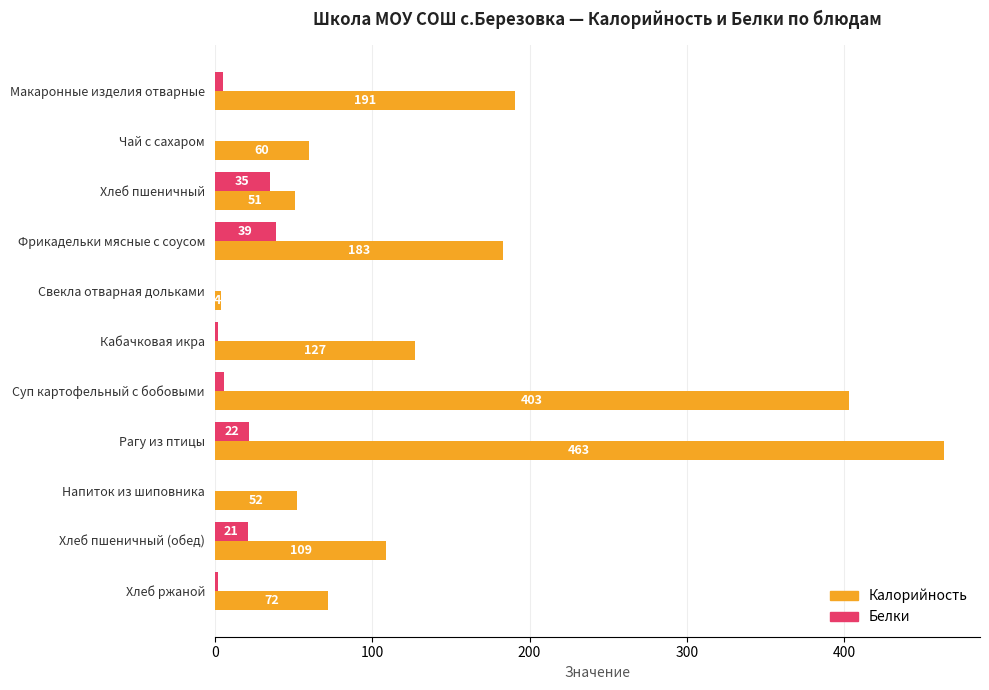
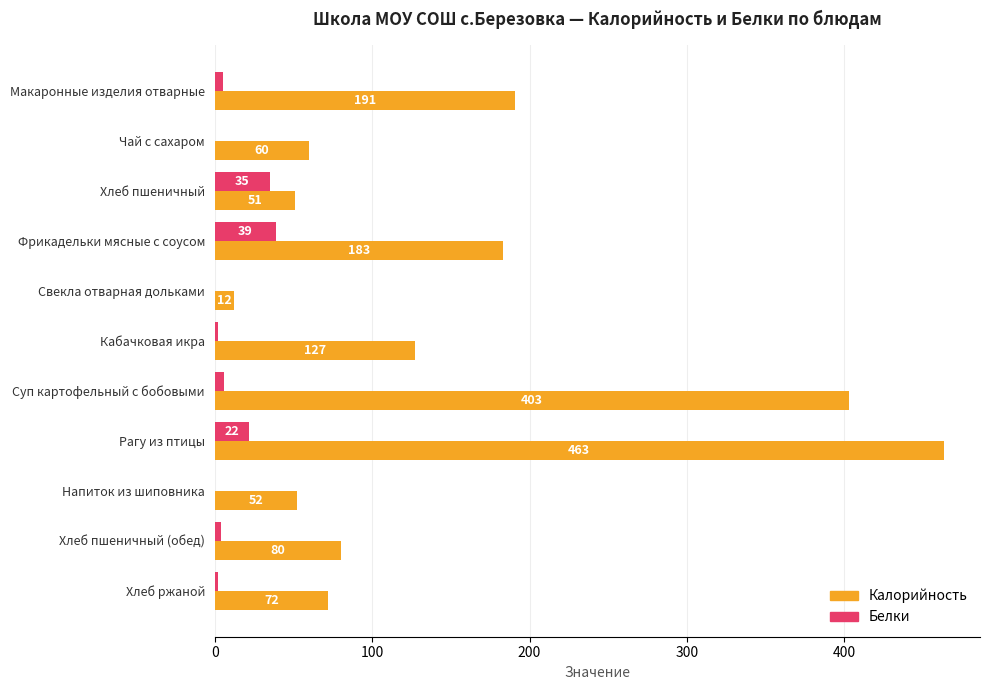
Калорийность, Свекла отварная дольками: 4 -> 12
Белки, Хлеб пшеничный (обед): 21 -> 4
Калорийность, Хлеб пшеничный (обед): 109 -> 80
